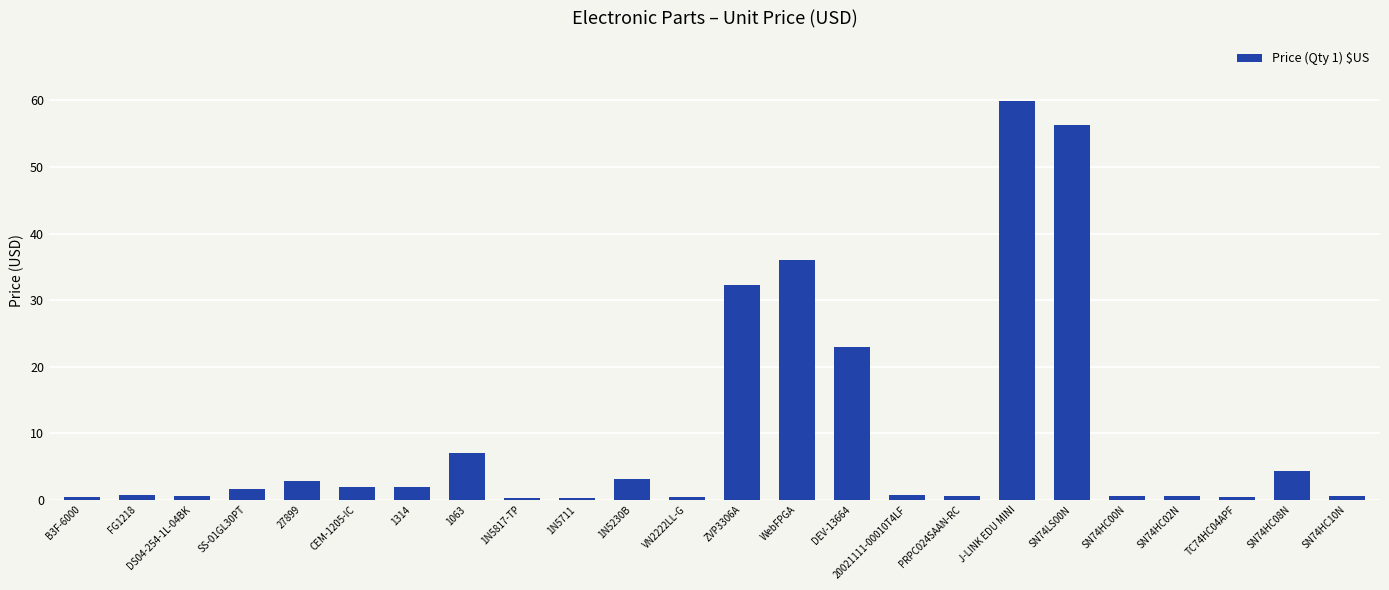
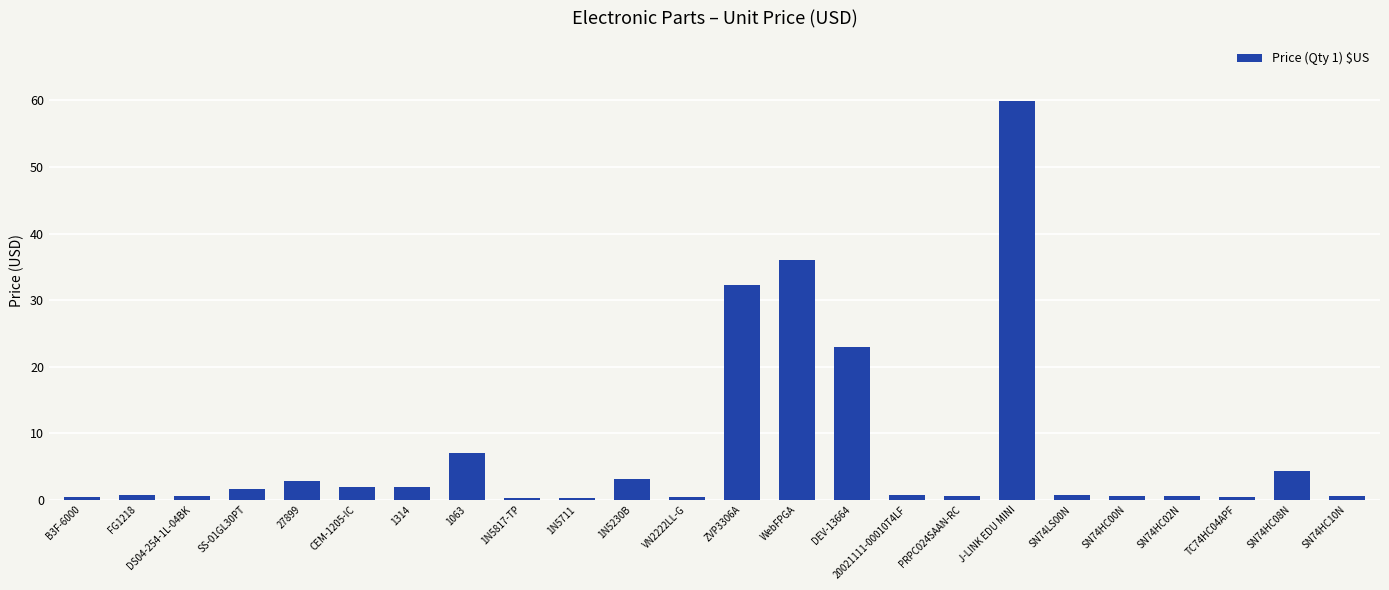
SN74LS00N: 56 -> 1
